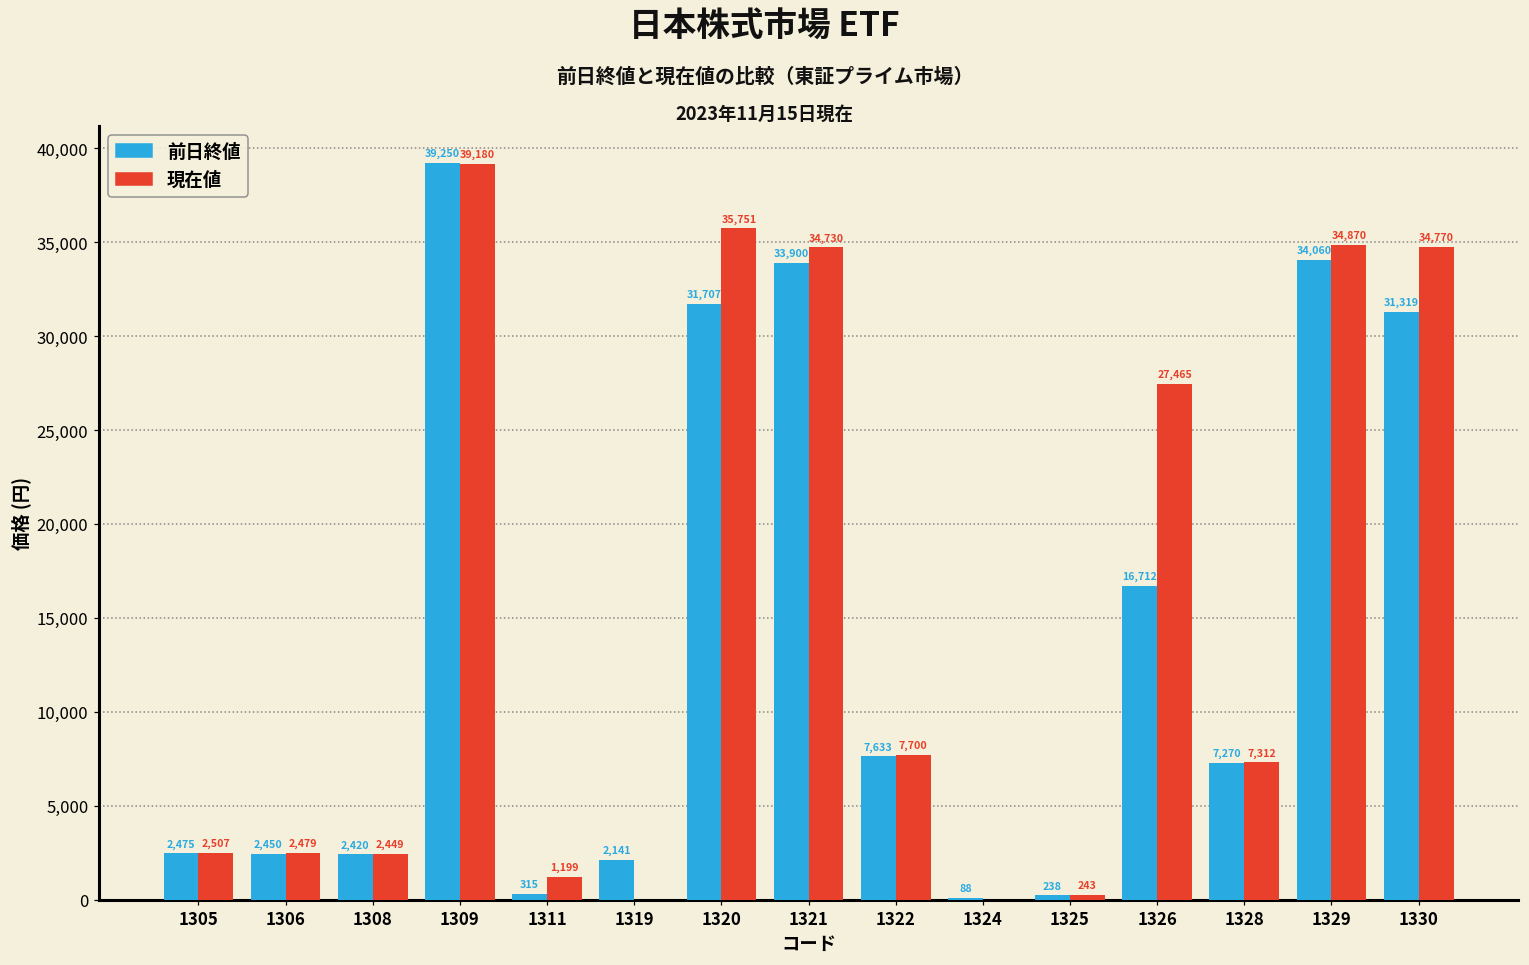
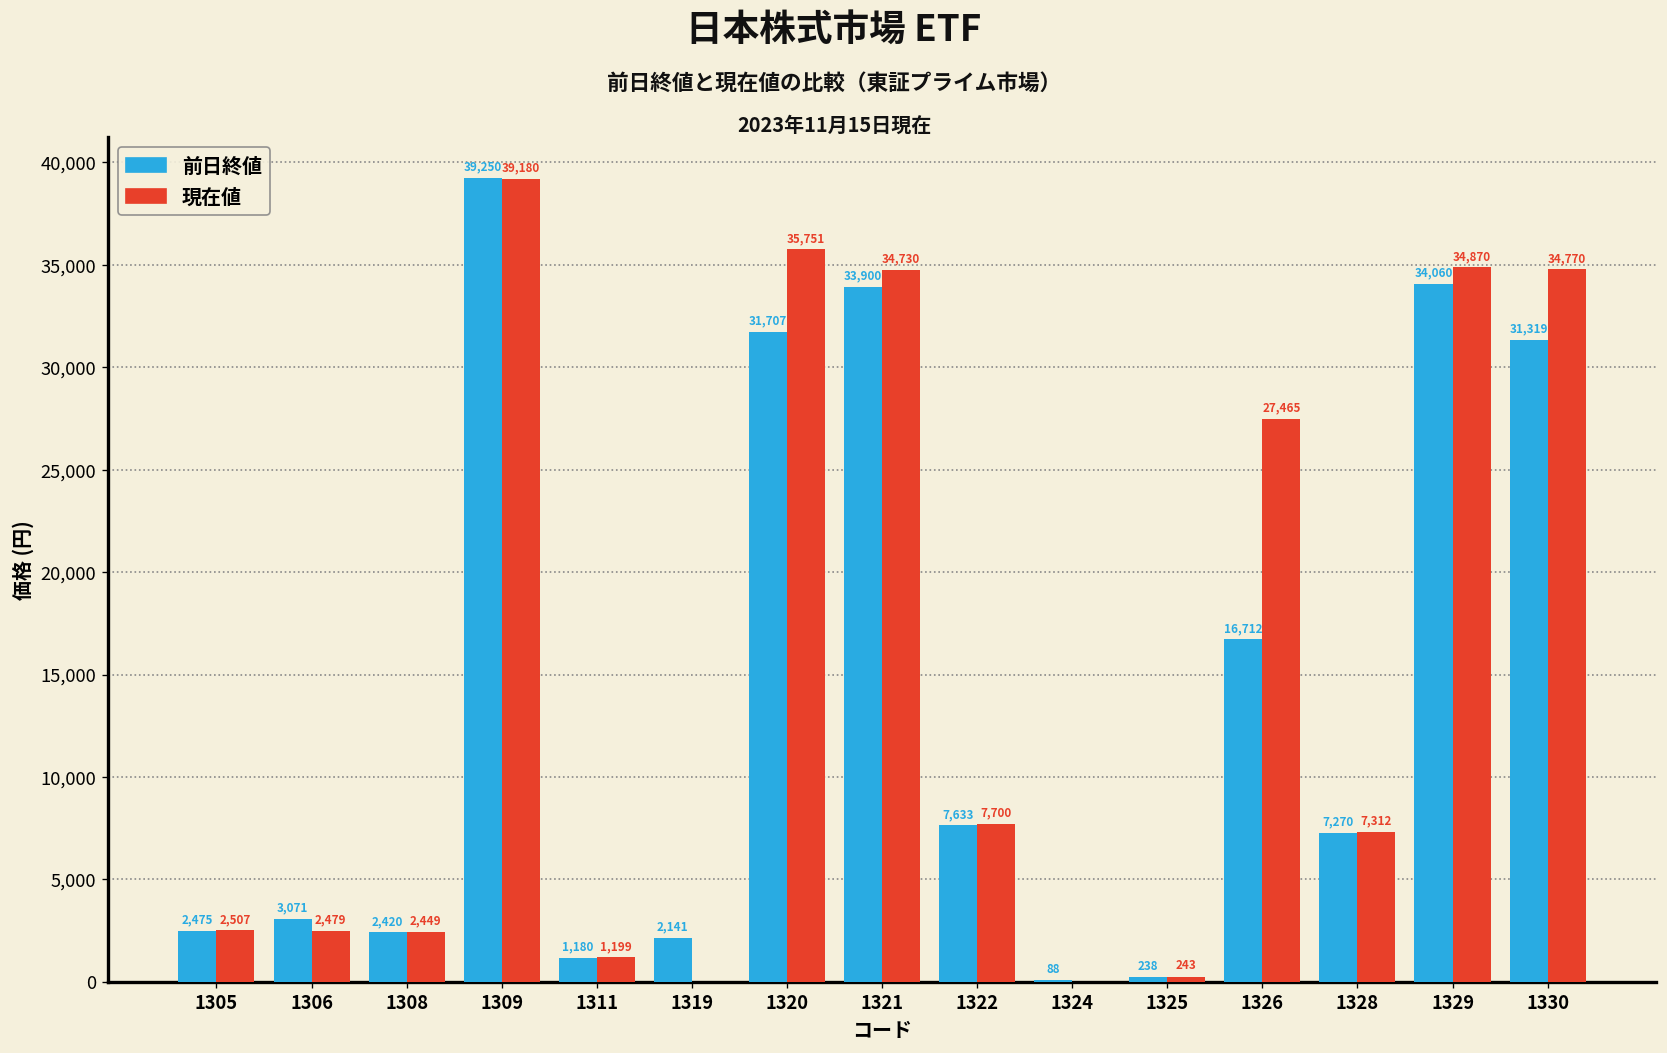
前日終値, 1306: 2,450 -> 3,071
前日終値, 1311: 315 -> 1,180
